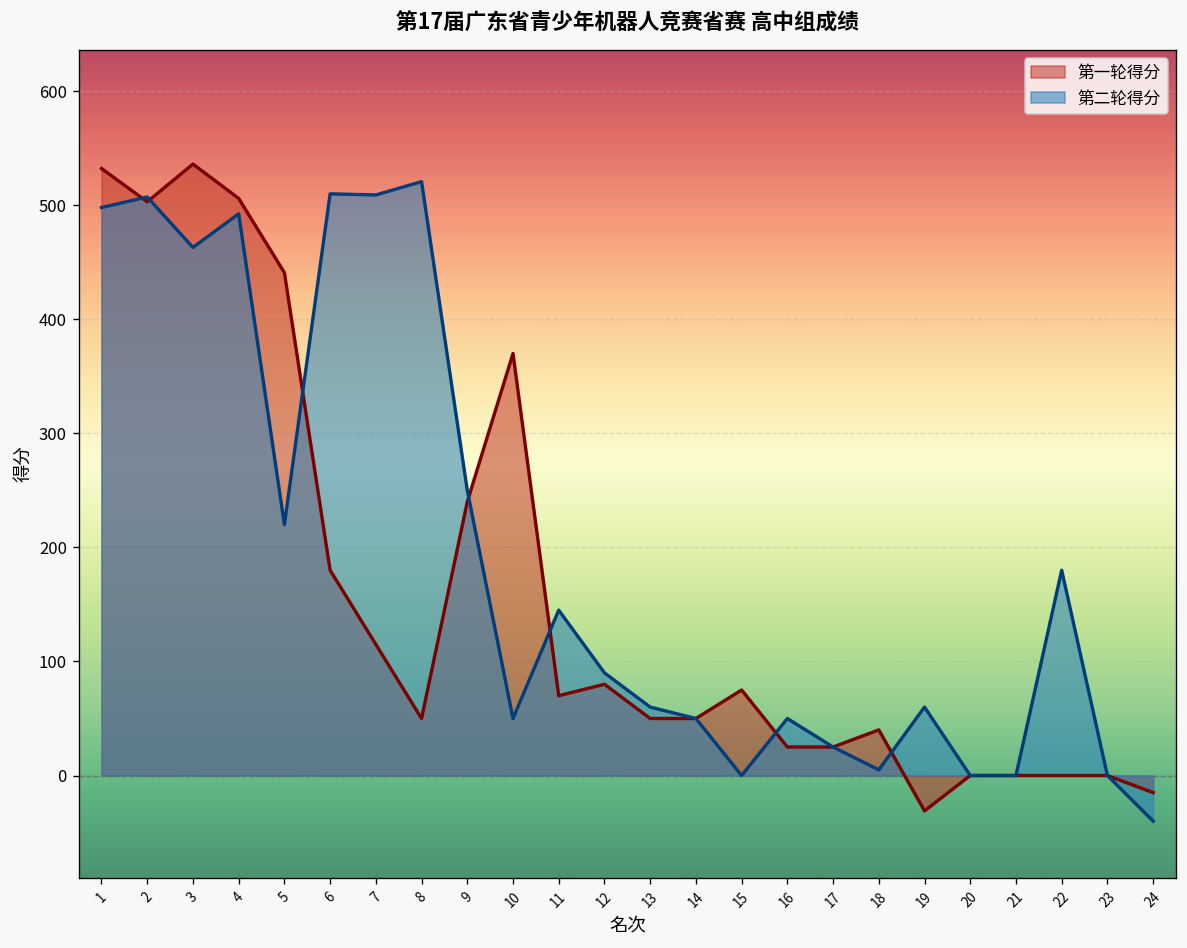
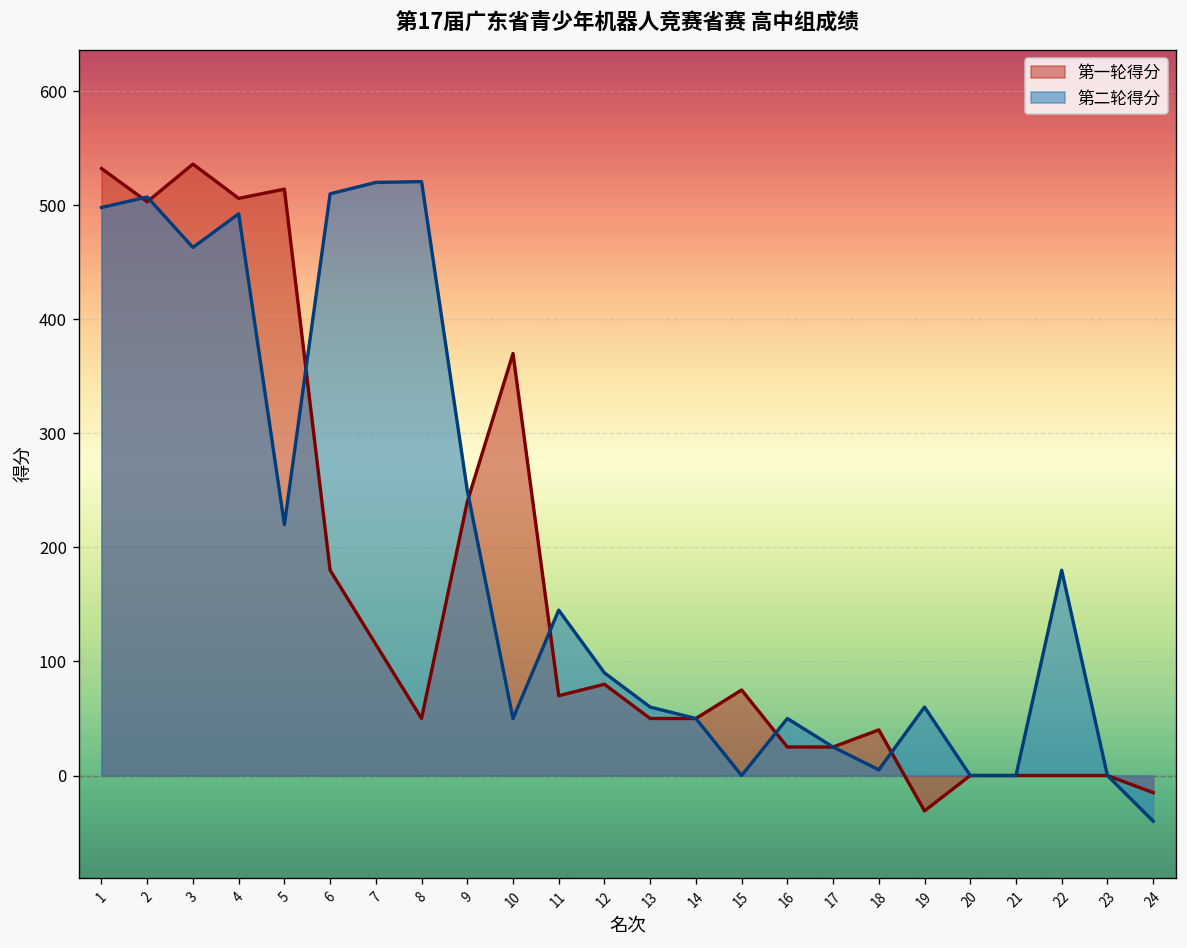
第一轮得分, 5: 440 -> 510
第二轮得分, 7: 510 -> 520
